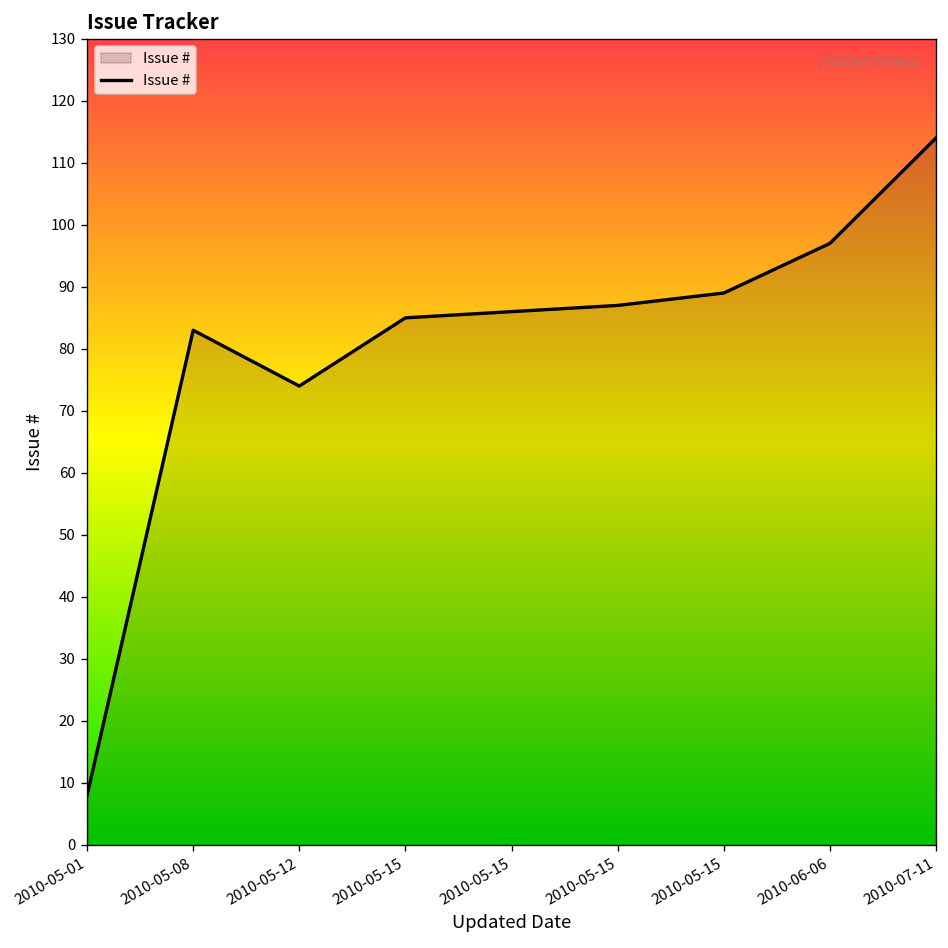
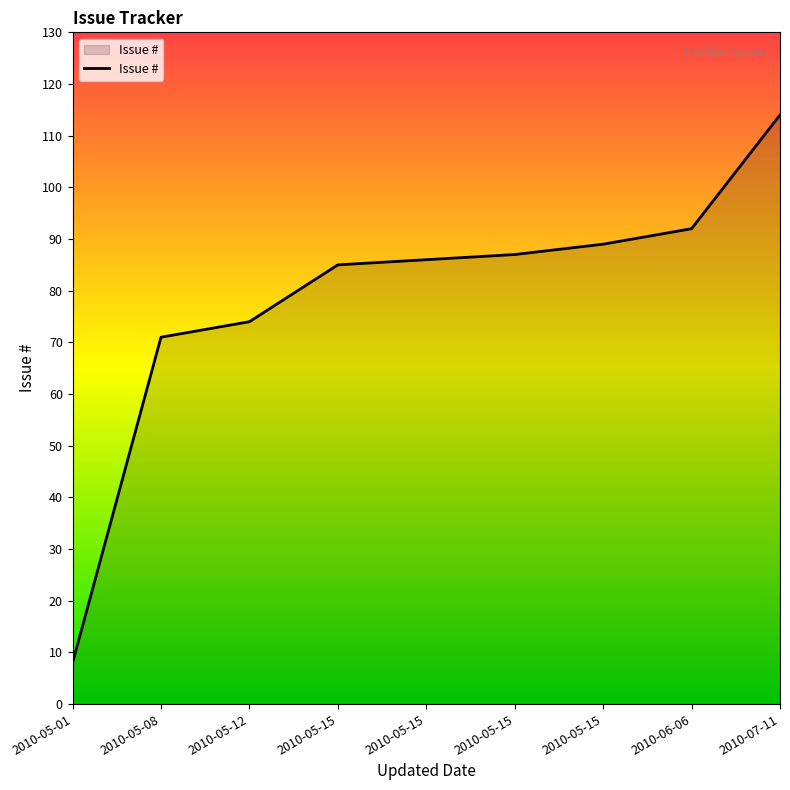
2010-05-08: 83 -> 71
2010-06-06: 97 -> 92
